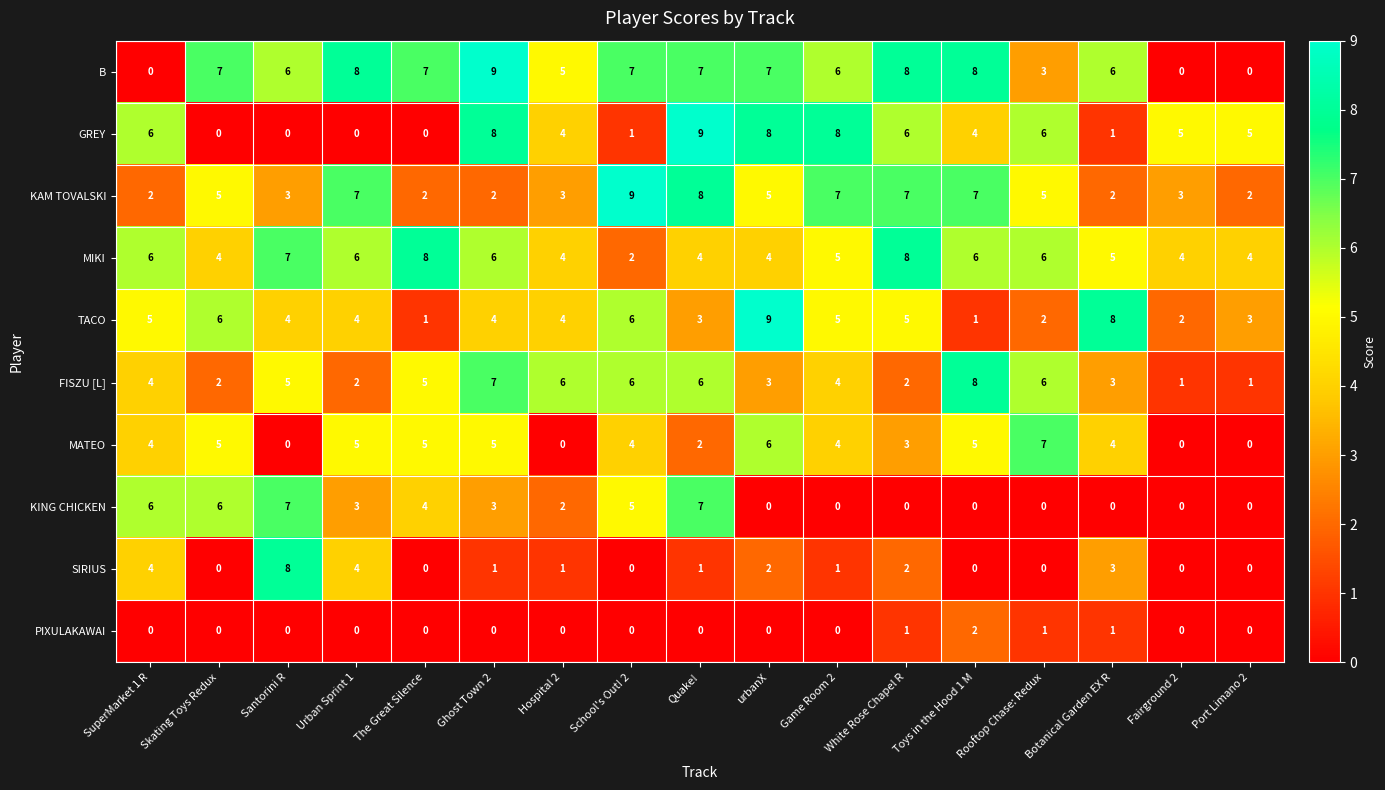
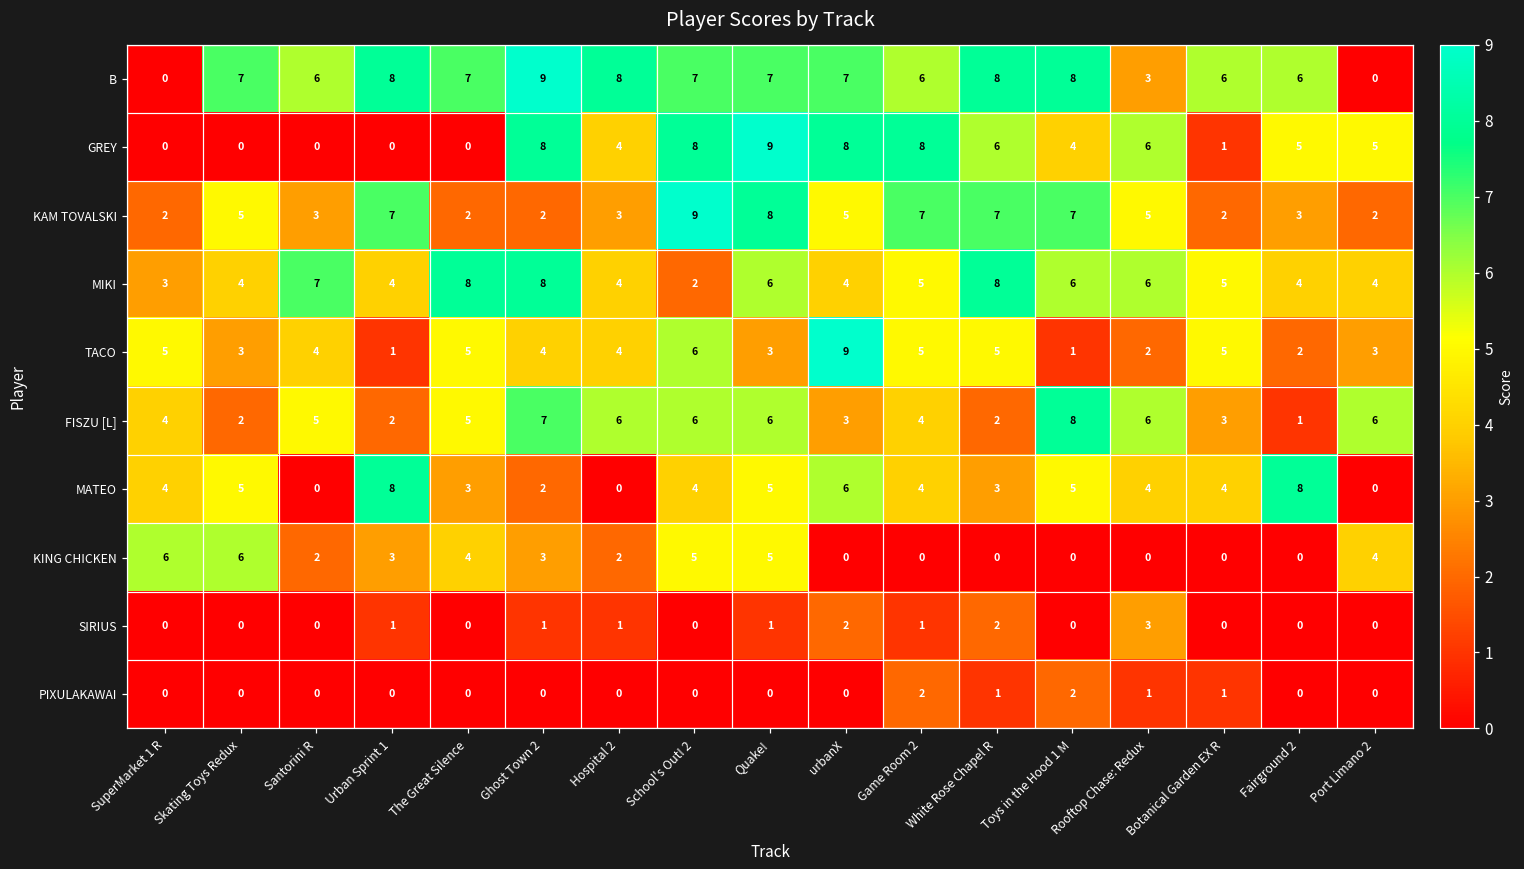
B, Hospital 2: 5 -> 8
B, Fairground 2: 0 -> 6
GREY, SuperMarket 1 R: 6 -> 0
GREY, School's Out! 2: 1 -> 8
MIKI, SuperMarket 1 R: 6 -> 3
MIKI, Urban Sprint 1: 6 -> 4
MIKI, Ghost Town 2: 6 -> 8
MIKI, Quake!: 4 -> 6
TACO, Skating Toys Redux: 6 -> 3
TACO, Urban Sprint 1: 4 -> 1
TACO, The Great Silence: 1 -> 5
TACO, Botanical Garden EX R: 8 -> 5
FISZU [L], Port Limano 2: 1 -> 6
MATEO, Urban Sprint 1: 5 -> 8
MATEO, The Great Silence: 5 -> 3
MATEO, Ghost Town 2: 5 -> 2
MATEO, Quake!: 2 -> 5
MATEO, Rooftop Chase: Redux: 7 -> 4
MATEO, Fairground 2: 0 -> 8
KING CHICKEN, Santorini R: 7 -> 2
KING CHICKEN, Quake!: 7 -> 5
KING CHICKEN, Port Limano 2: 0 -> 4
SIRIUS, SuperMarket 1 R: 4 -> 0
SIRIUS, Santorini R: 8 -> 0
SIRIUS, Urban Sprint 1: 4 -> 1
SIRIUS, Rooftop Chase: Redux: 0 -> 3
SIRIUS, Botanical Garden EX R: 3 -> 0
PIXULAKAWAI, Game Room 2: 0 -> 2
